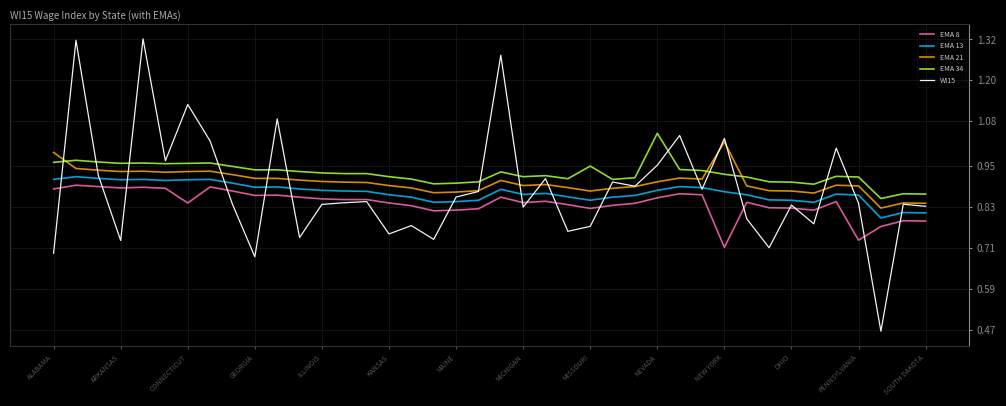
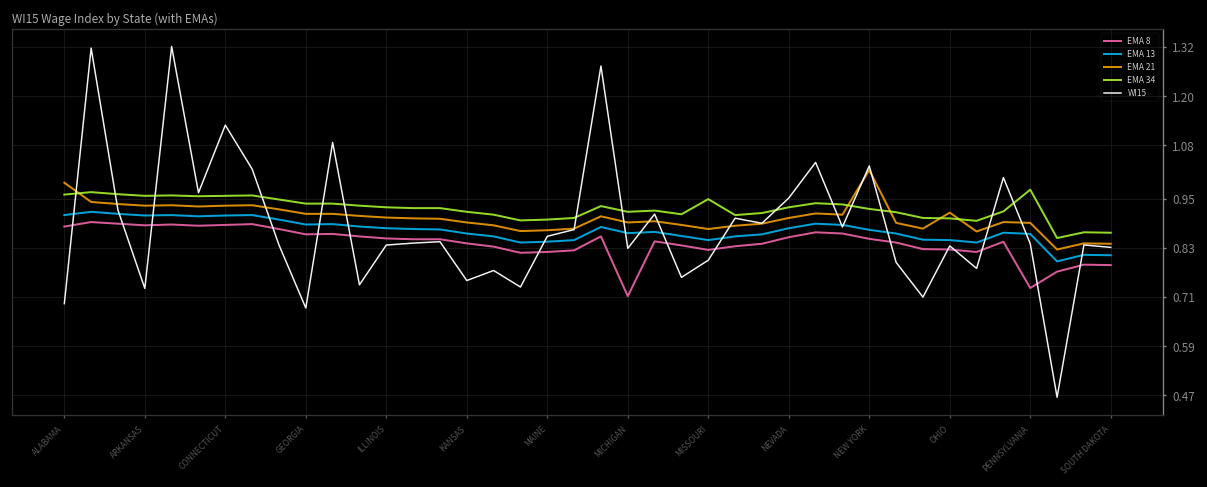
EMA 8, CONNECTICUT: 0.84 -> 0.89
EMA 8, MICHIGAN: 0.84 -> 0.71
WI15, MISSOURI: 0.77 -> 0.80
EMA 34, NEVADA: 1.05 -> 0.93
EMA 8, NEW YORK: 0.71 -> 0.85
EMA 21, OHIO: 0.88 -> 0.92
EMA 34, PENNSYLVANIA: 0.92 -> 0.97
